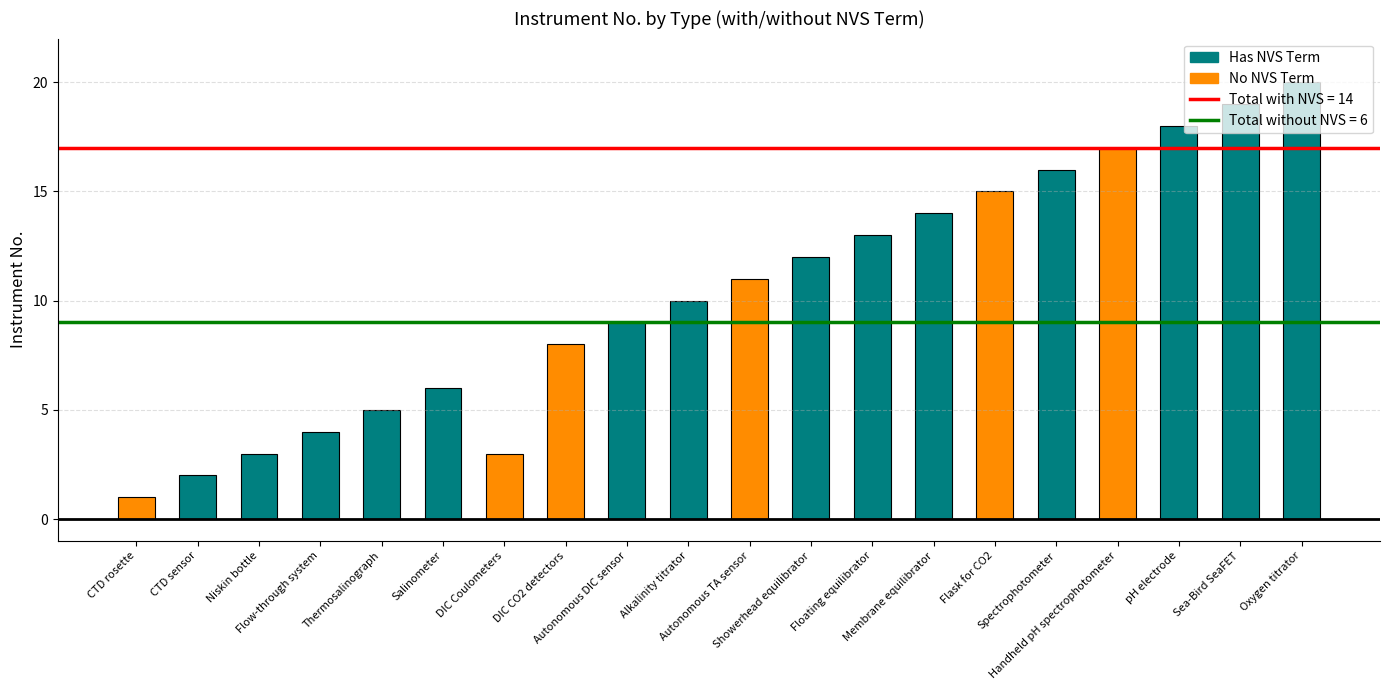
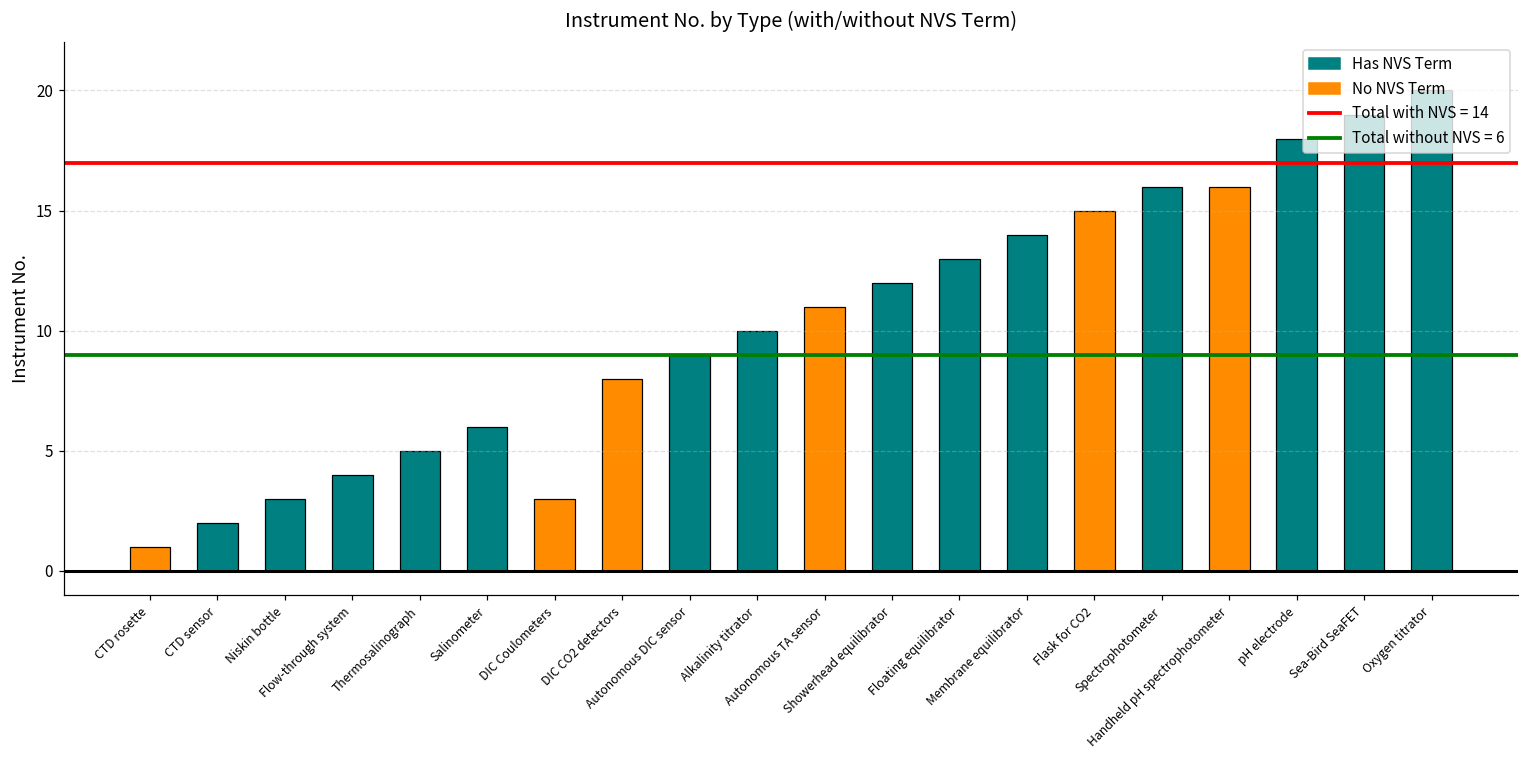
Handheld pH spectrophotometer: 17 -> 16
